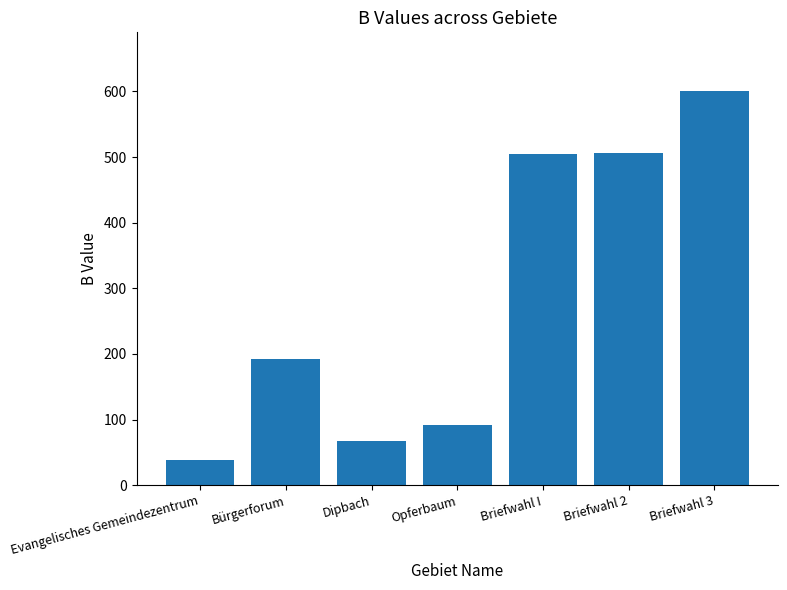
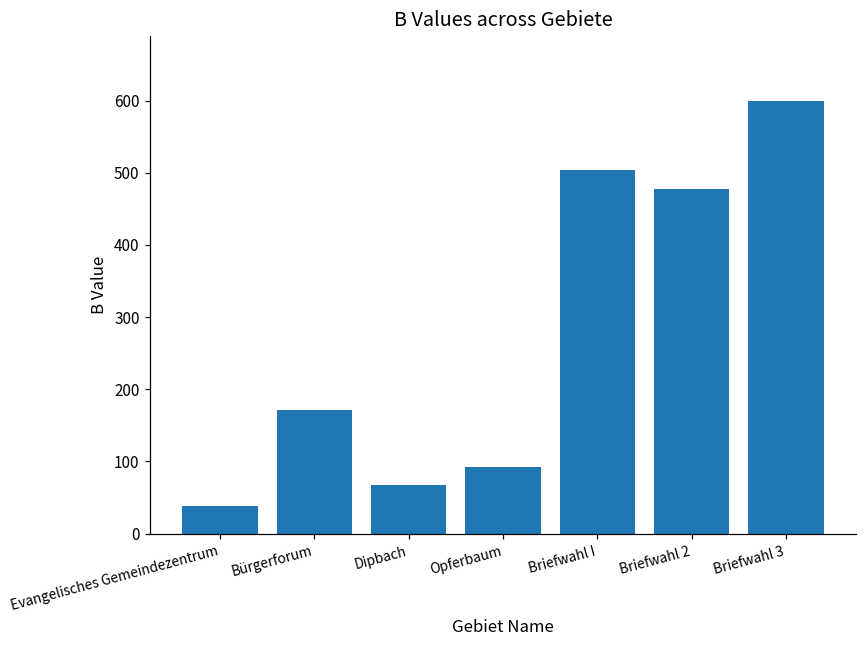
Bürgerforum: 190 -> 170
Briefwahl 2: 510 -> 480
